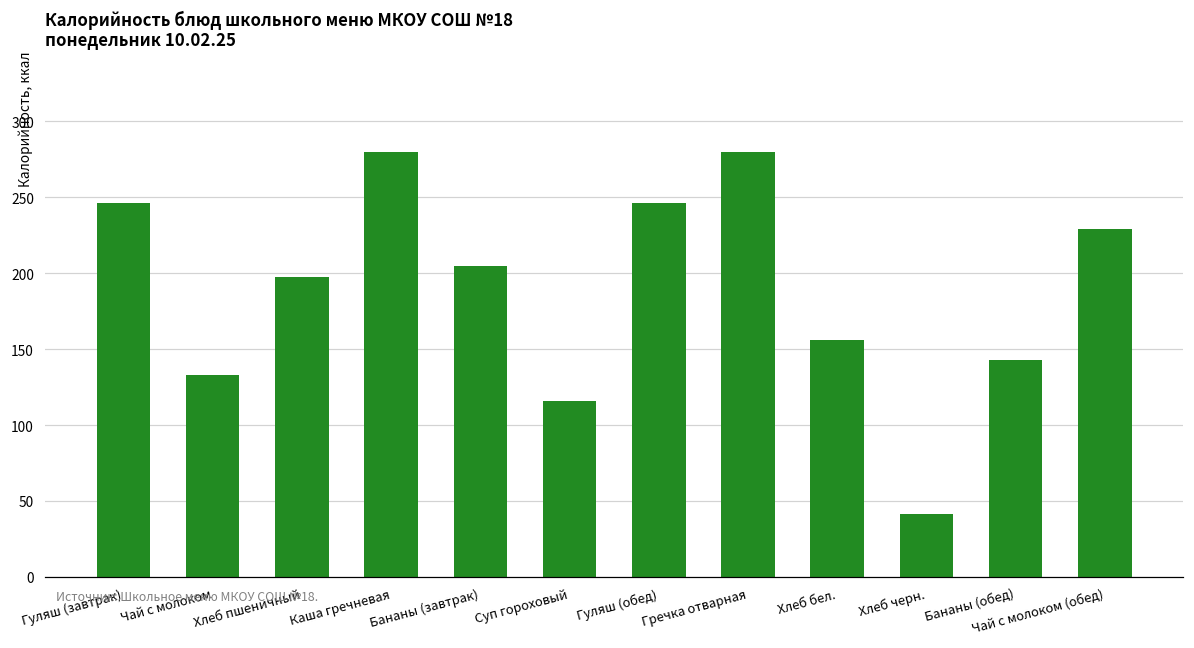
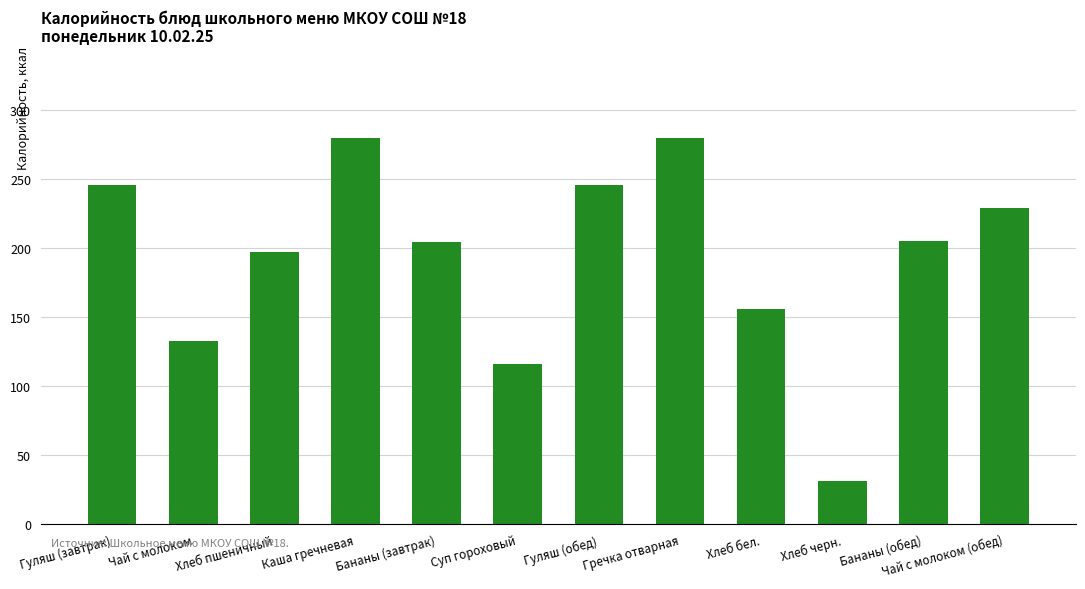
Хлеб черн.: 42 -> 31
Бананы (обед): 143 -> 205
